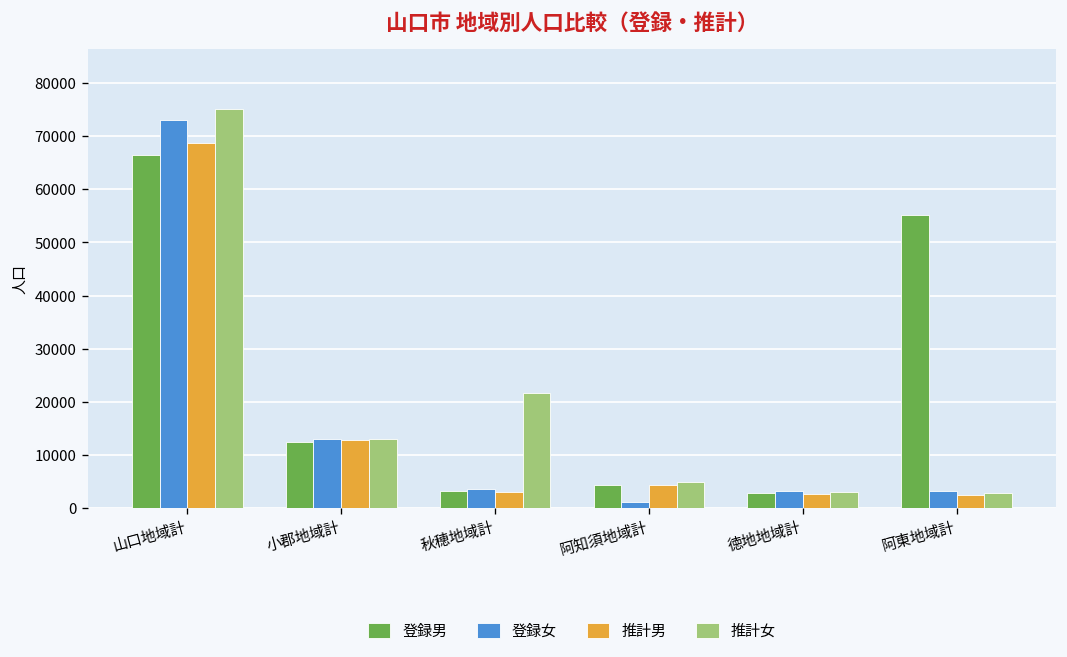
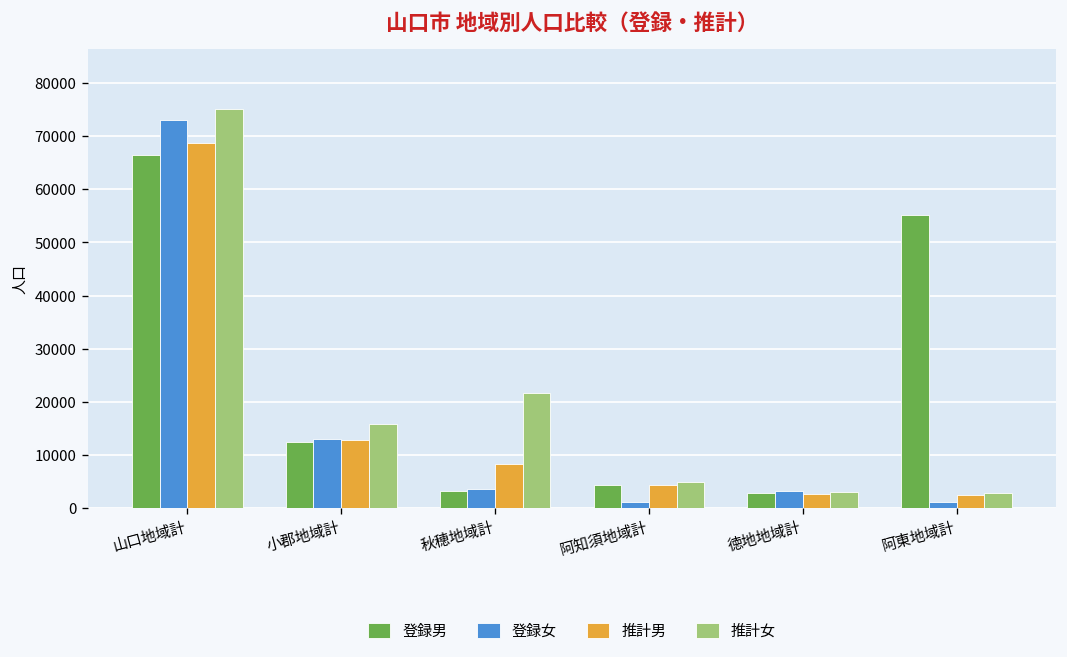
推計女, 小郡地域計: 13000 -> 16000
推計男, 秋穂地域計: 3000 -> 8000
登録女, 阿東地域計: 3000 -> 1000
